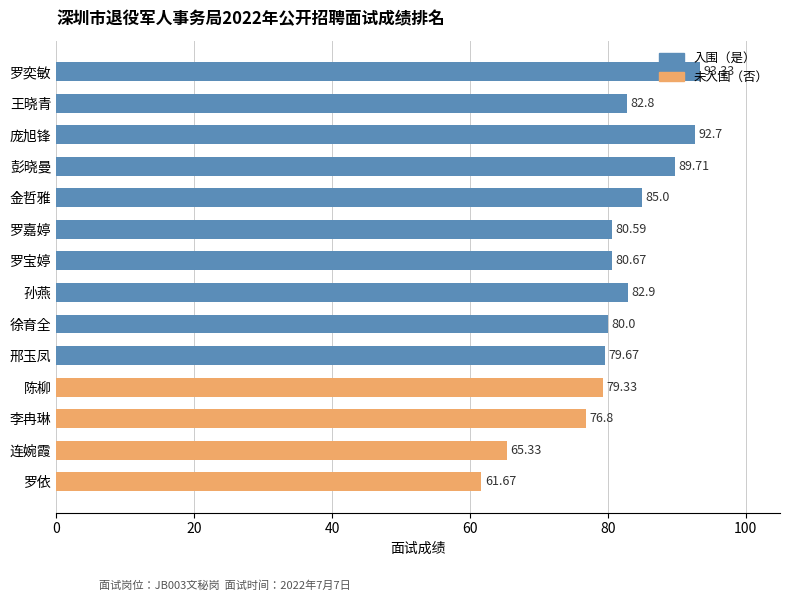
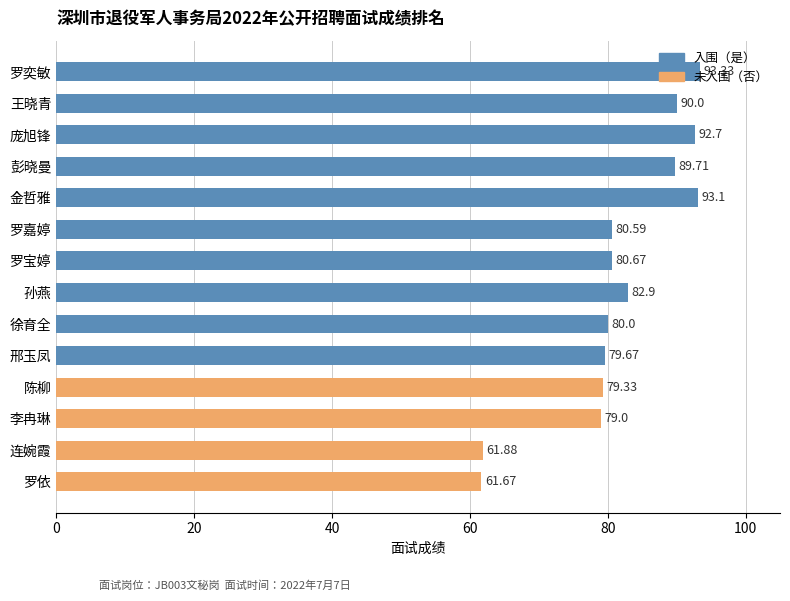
王晓青: 82.8 -> 90.0
金哲雅: 85.0 -> 93.1
李冉琳: 76.8 -> 79.0
连婉霞: 65.33 -> 61.88
